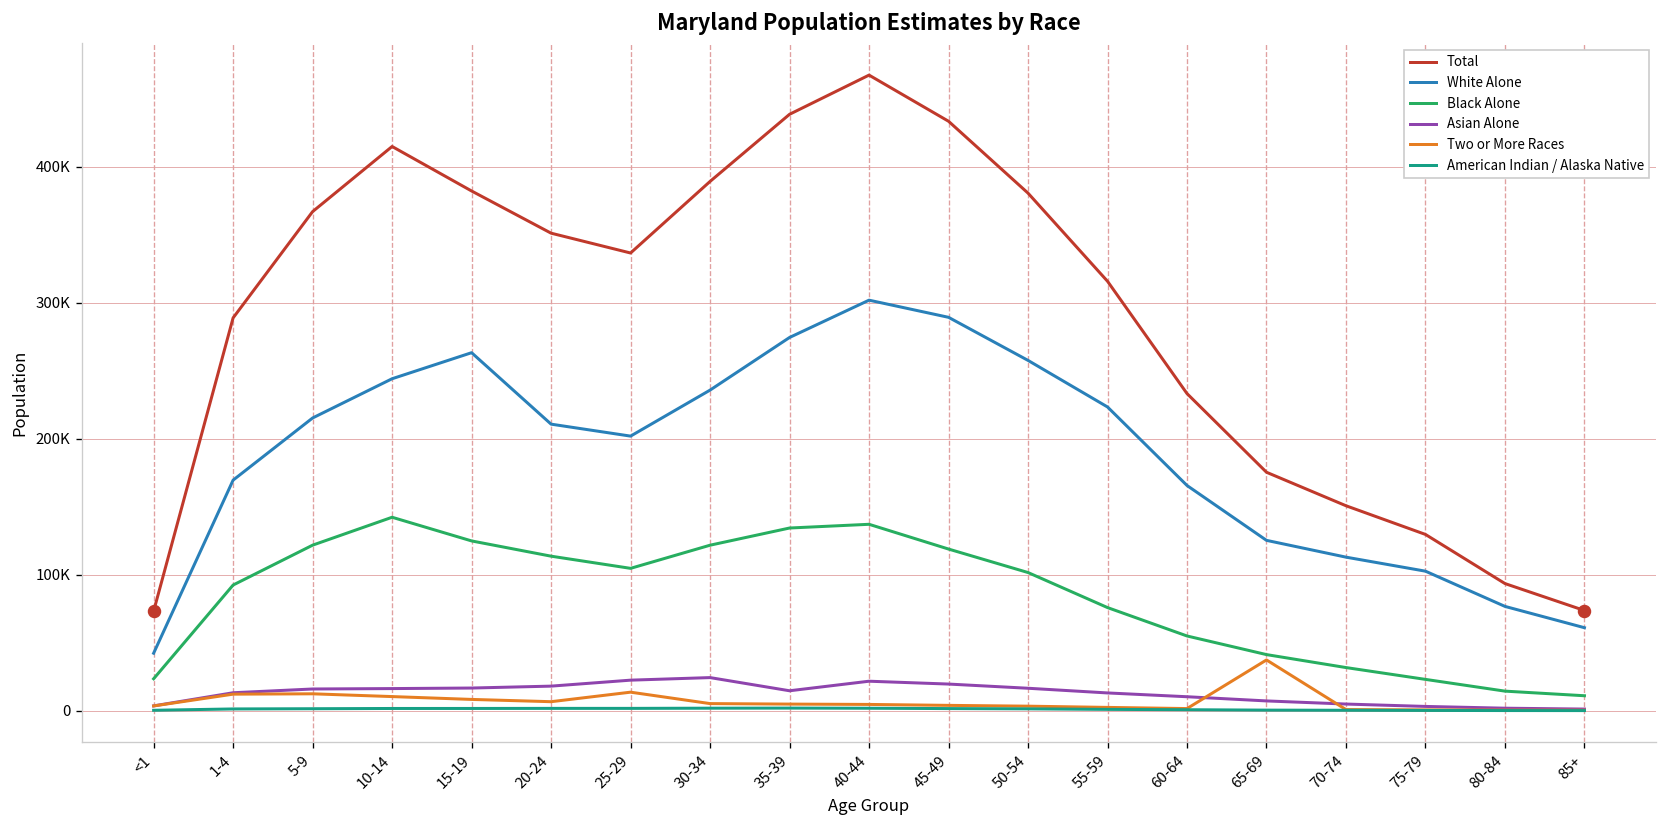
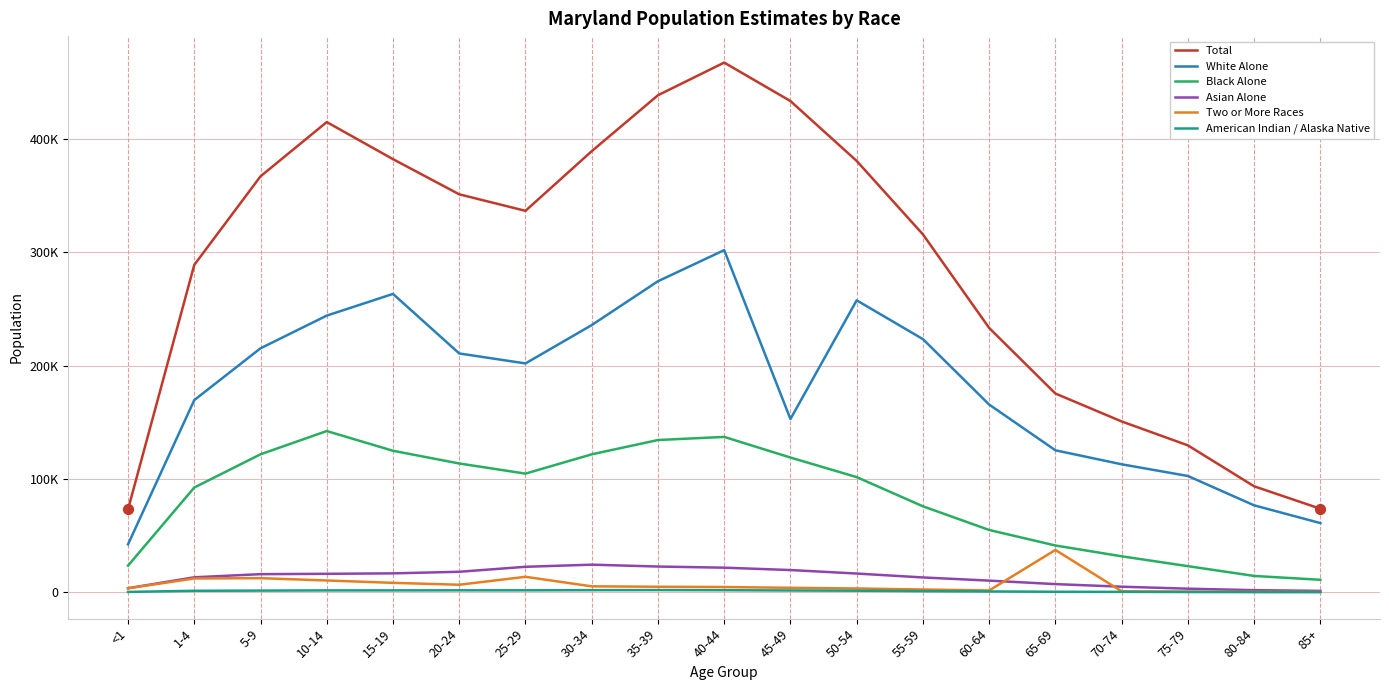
Asian Alone, 35-39: 15000 -> 23000
White Alone, 45-49: 289000 -> 153000
